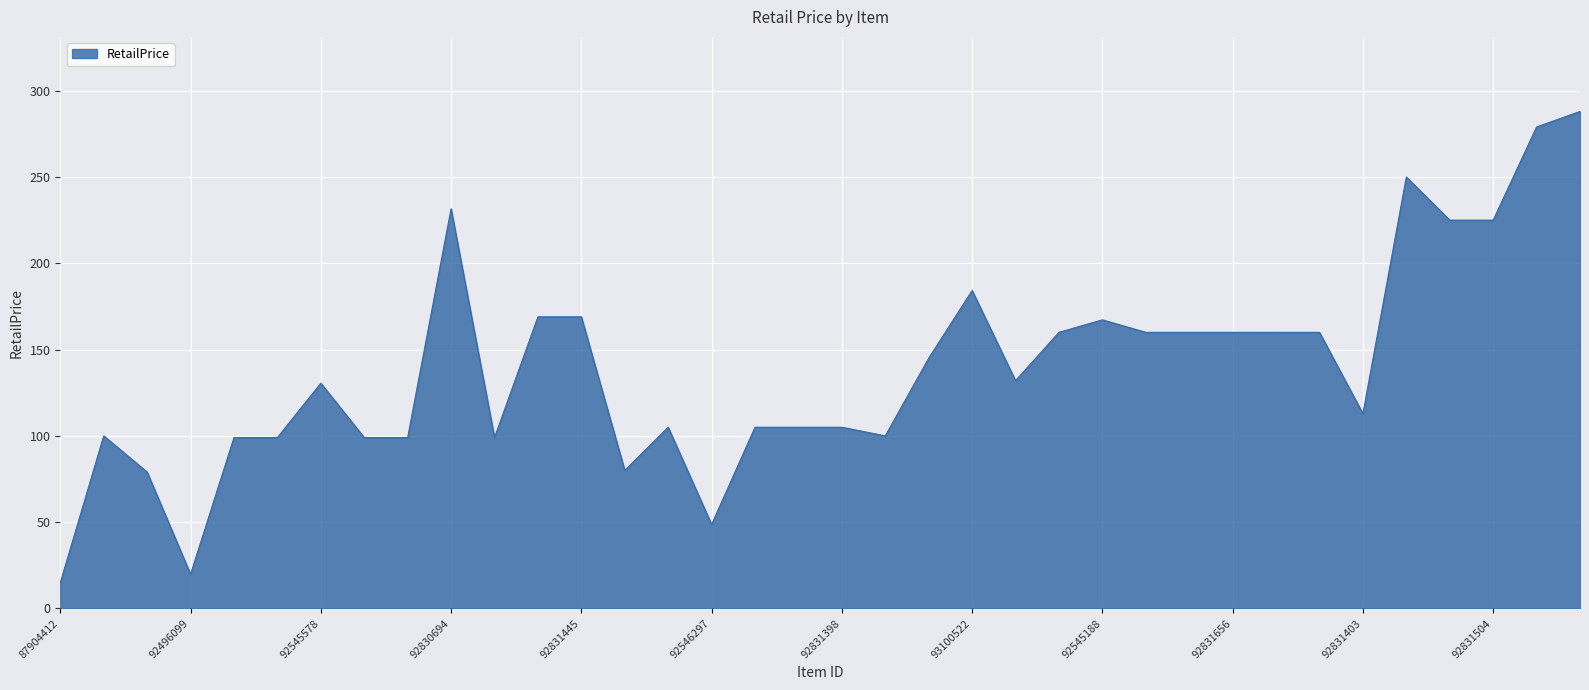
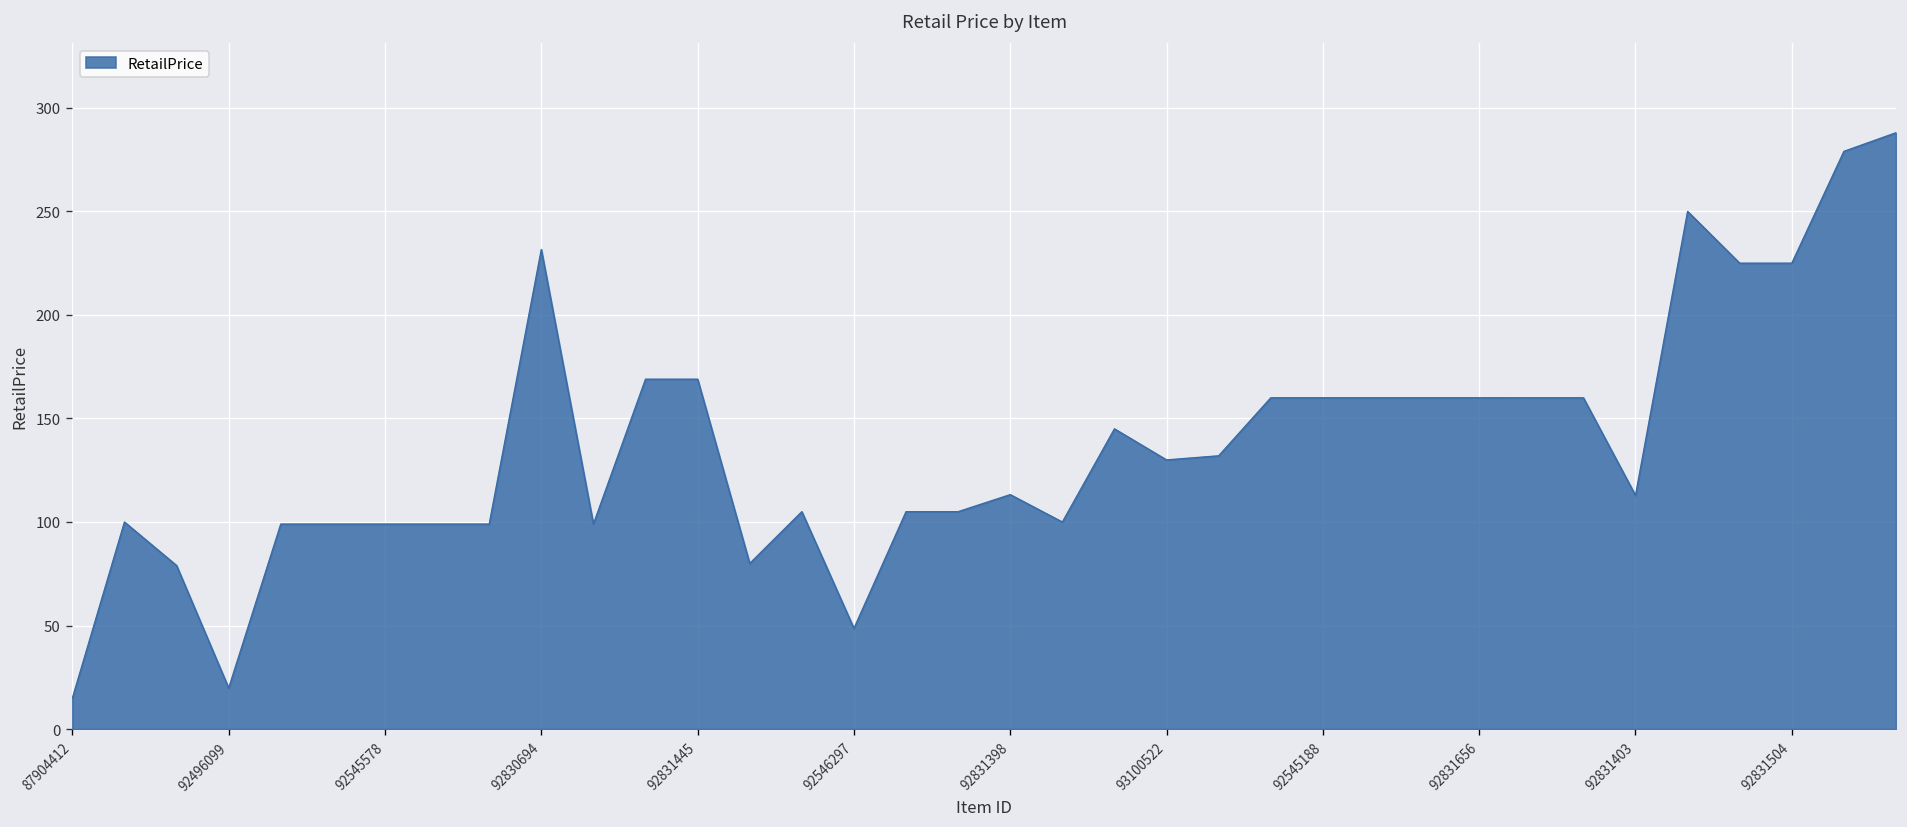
92545578: 131 -> 99
92831398: 105 -> 113
93100522: 184 -> 130
92545188: 167 -> 160
